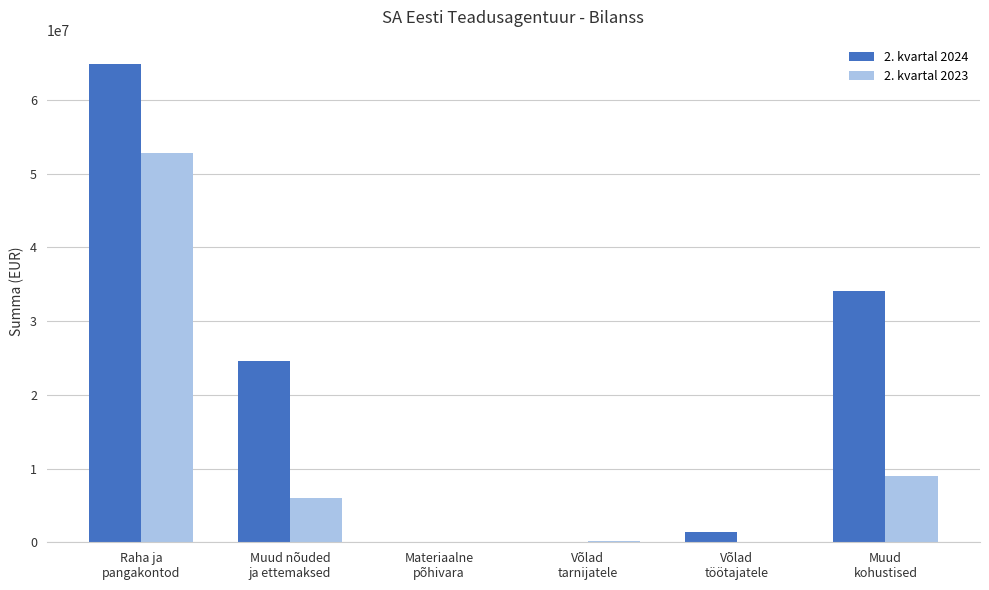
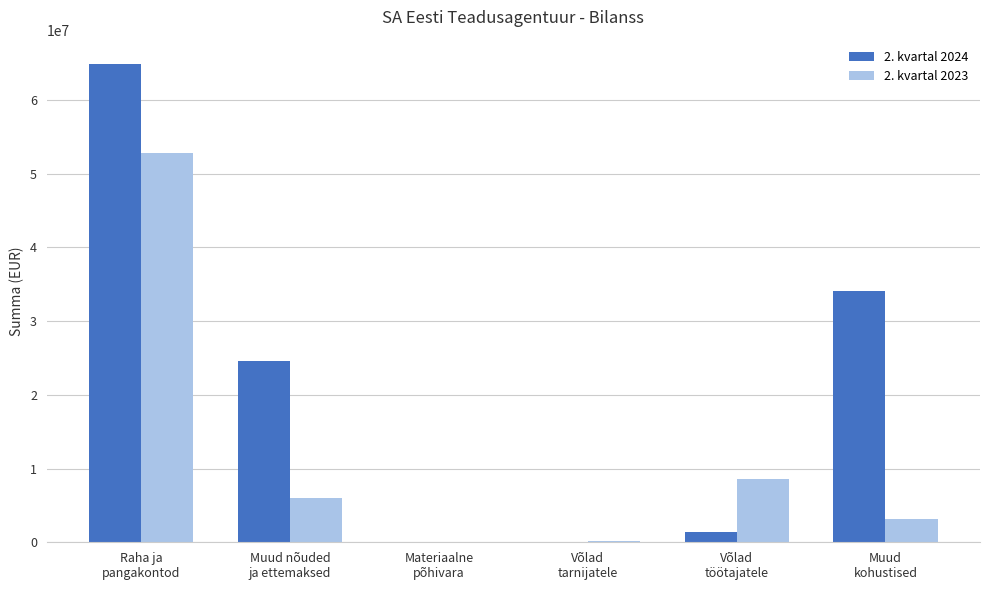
2. kvartal 2023, Võlad töötajatele: 0 -> 9000000
2. kvartal 2023, Muud kohustised: 9000000 -> 3000000
